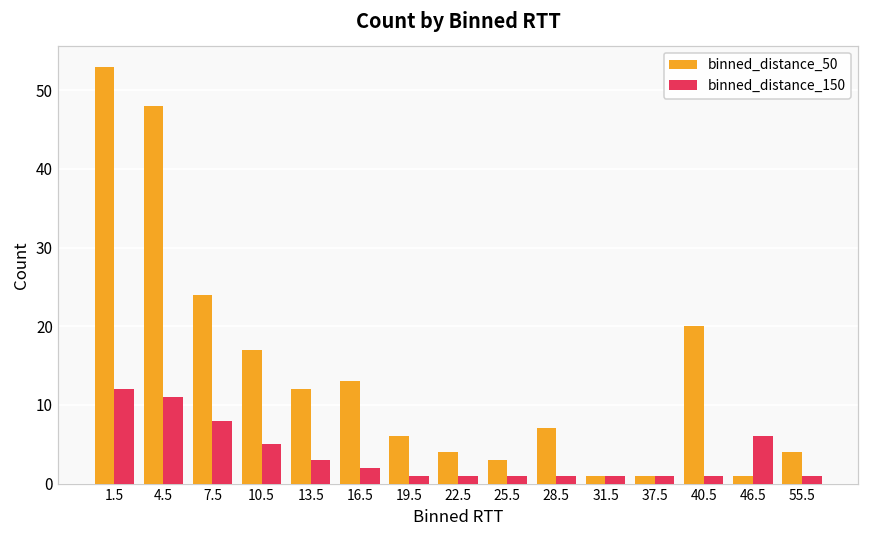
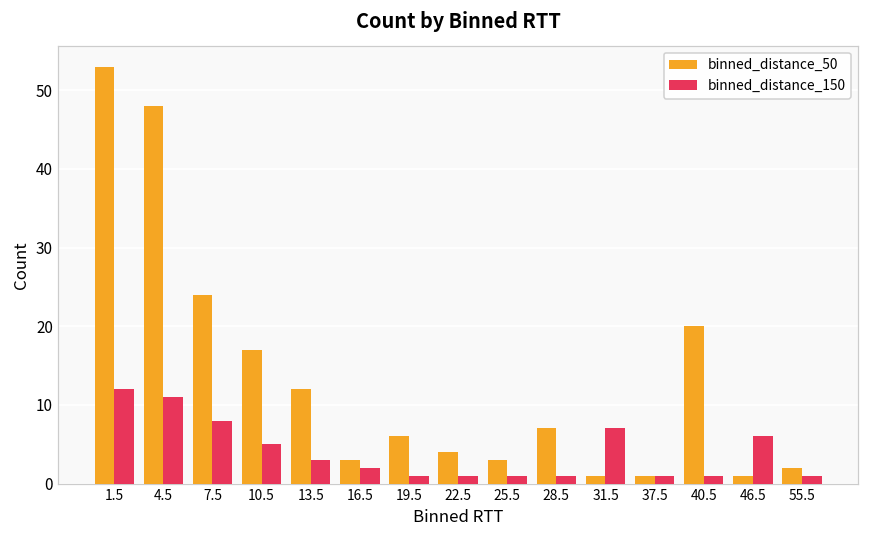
binned_distance_50, 16.5: 13 -> 3
binned_distance_150, 31.5: 1 -> 7
binned_distance_50, 55.5: 4 -> 2
